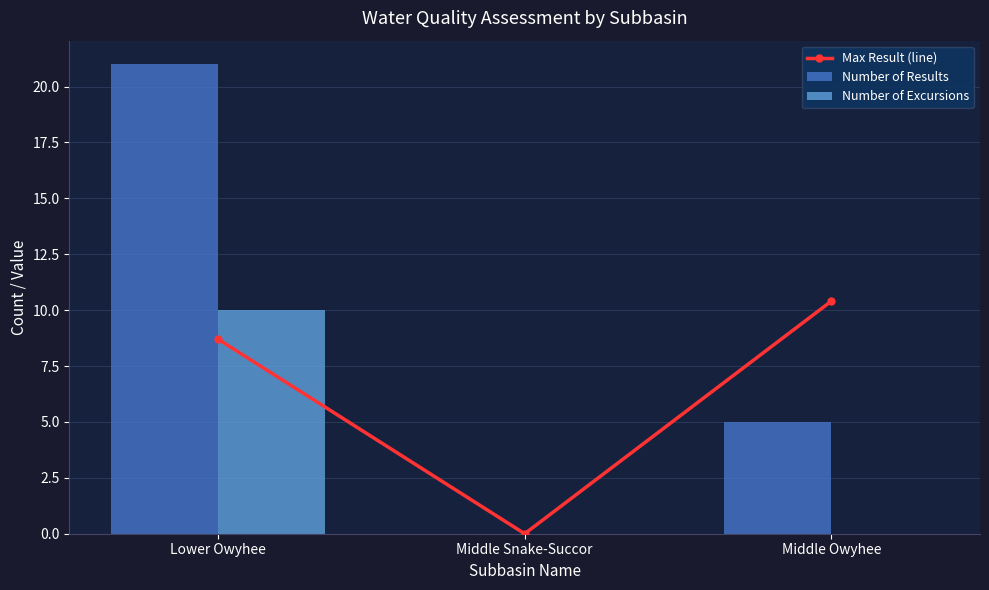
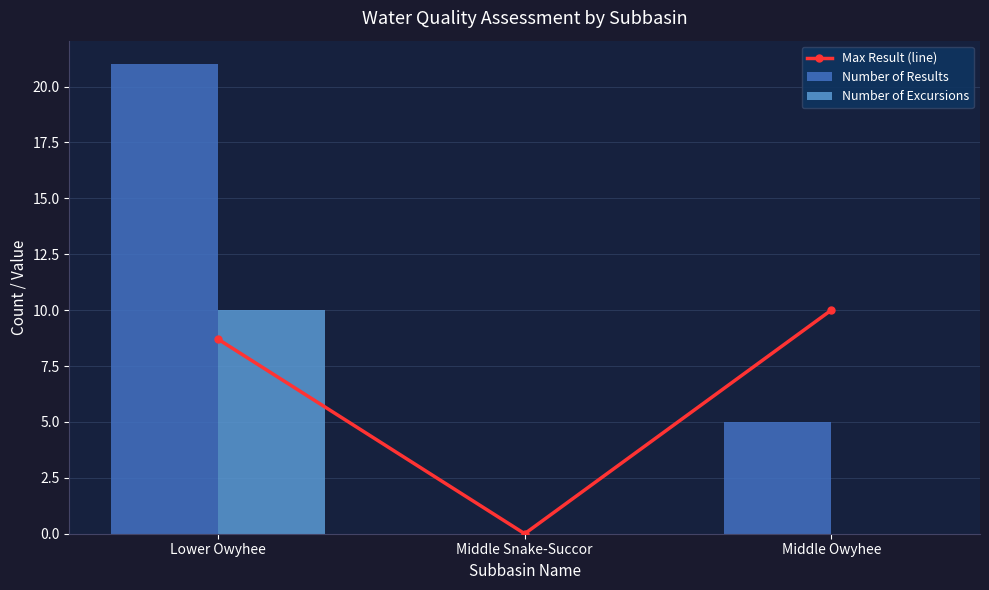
Max Result (line), Middle Owyhee: 10.4 -> 10.0
